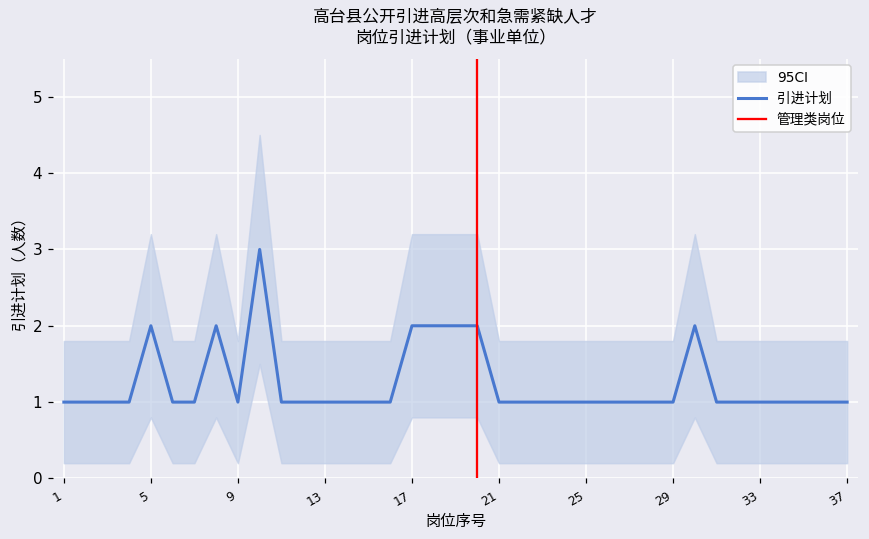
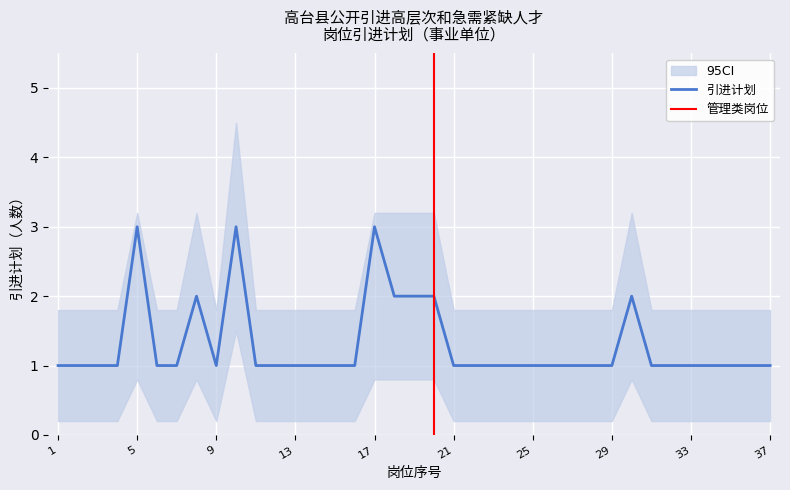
引进计划, 5: 2 -> 3
引进计划, 17: 2 -> 3
